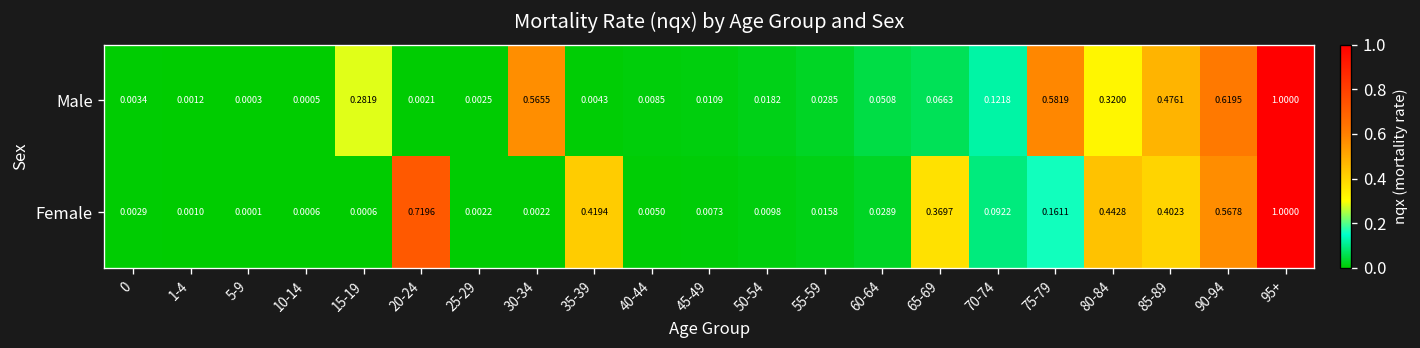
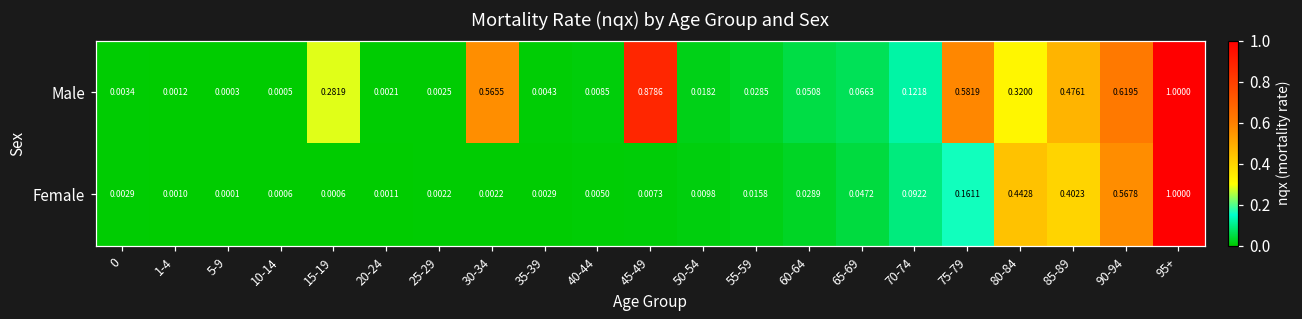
Male, 45-49: 0.0109 -> 0.8786
Female, 20-24: 0.7196 -> 0.0011
Female, 35-39: 0.4194 -> 0.0029
Female, 65-69: 0.3697 -> 0.0472
